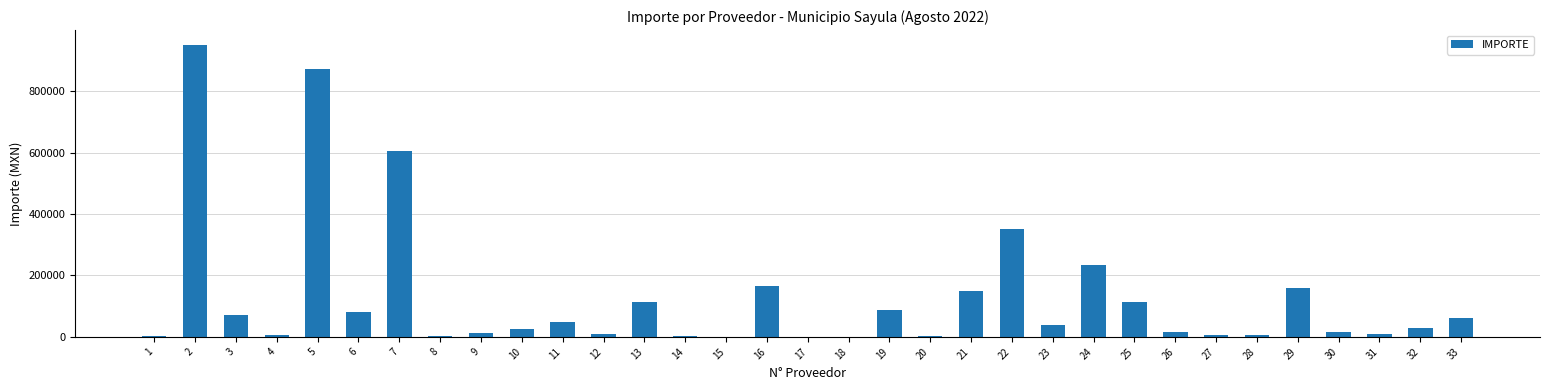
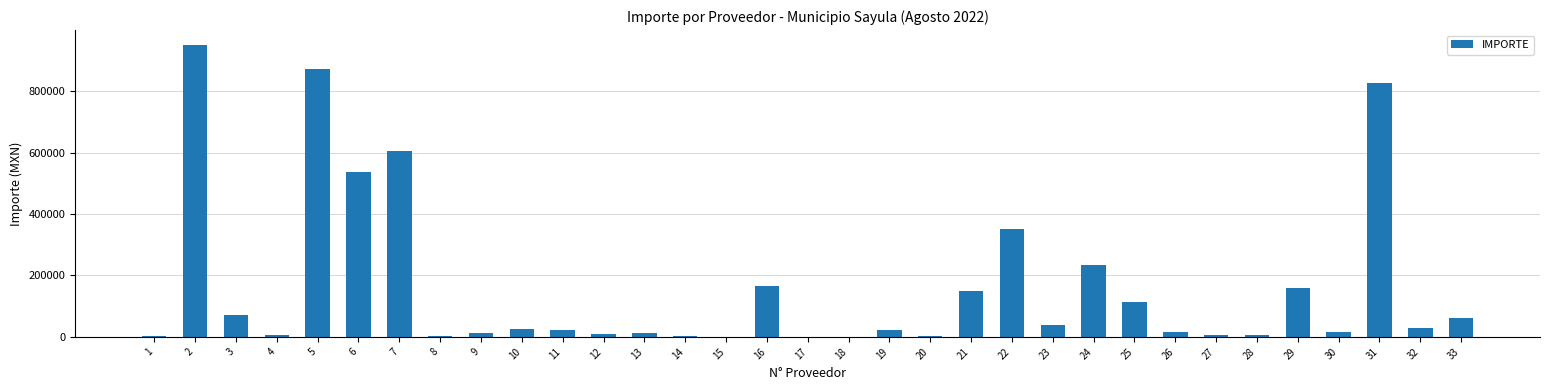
6: 80000 -> 540000
11: 50000 -> 20000
13: 110000 -> 10000
19: 90000 -> 20000
31: 10000 -> 830000
